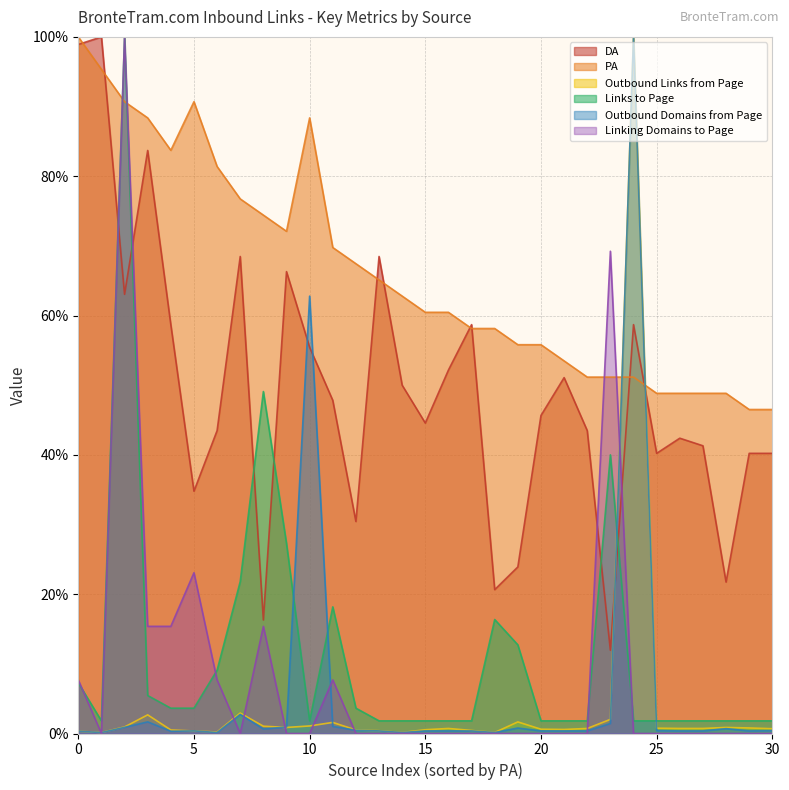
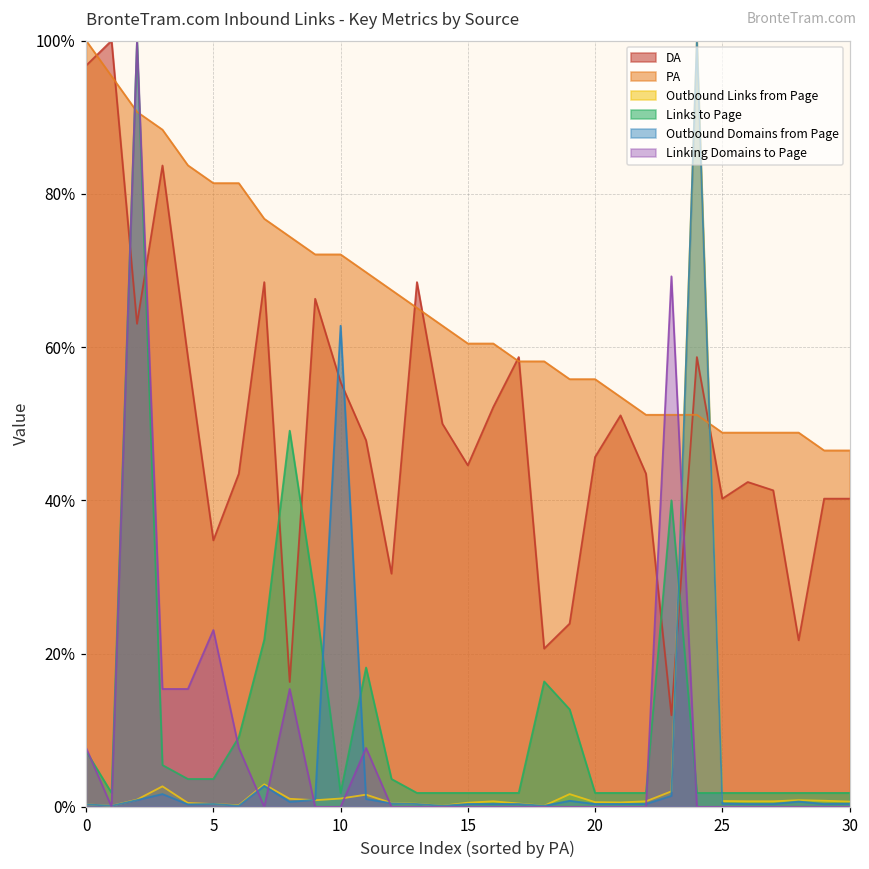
DA, 0: 99% -> 97%
PA, 5: 91% -> 81%
PA, 10: 88% -> 72%
